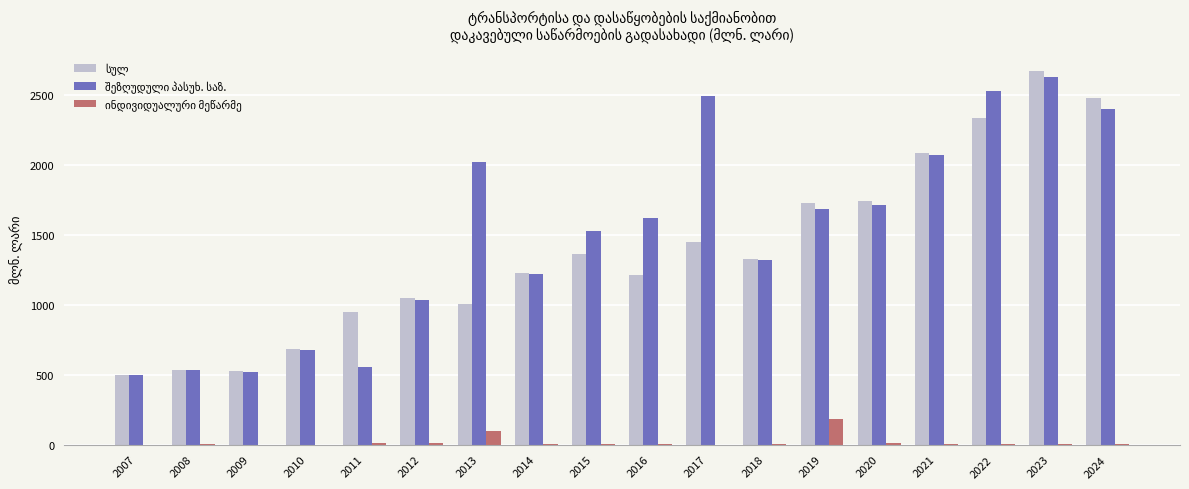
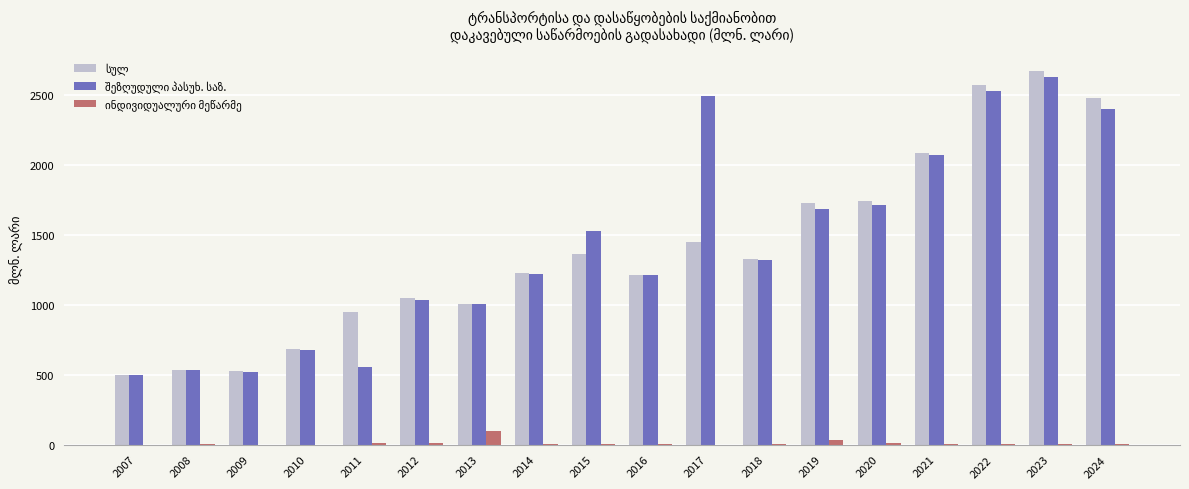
შეზღუდული პასუხ. საზ., 2013: 2020 -> 1000
შეზღუდული პასუხ. საზ., 2016: 1620 -> 1210
ინდივიდუალური მეწარმე, 2019: 180 -> 30
სულ, 2022: 2330 -> 2570
